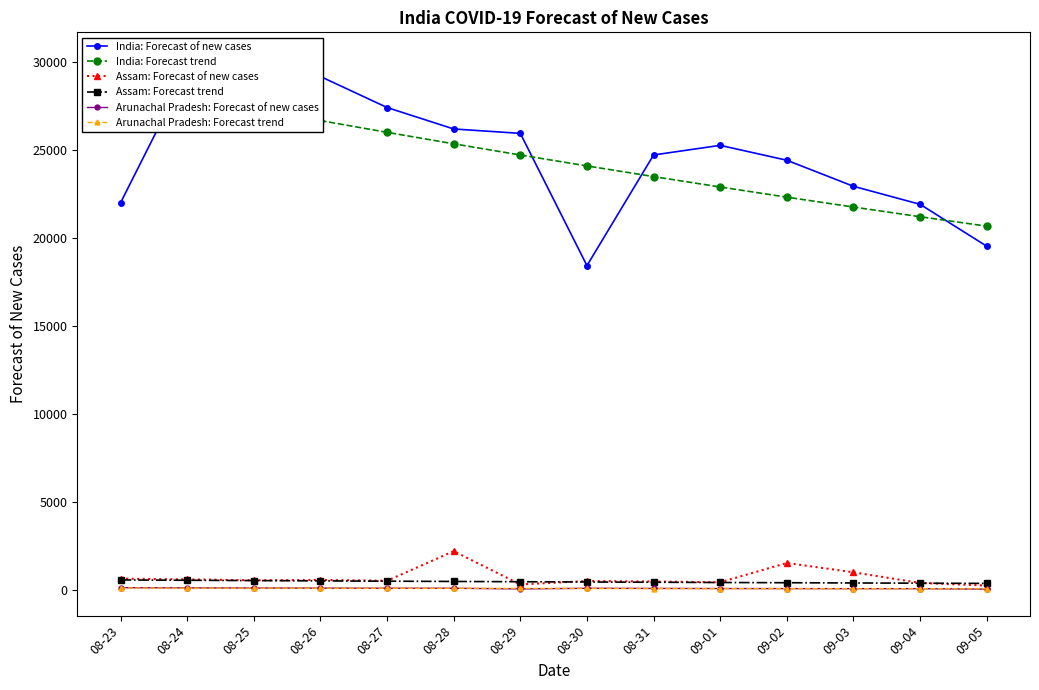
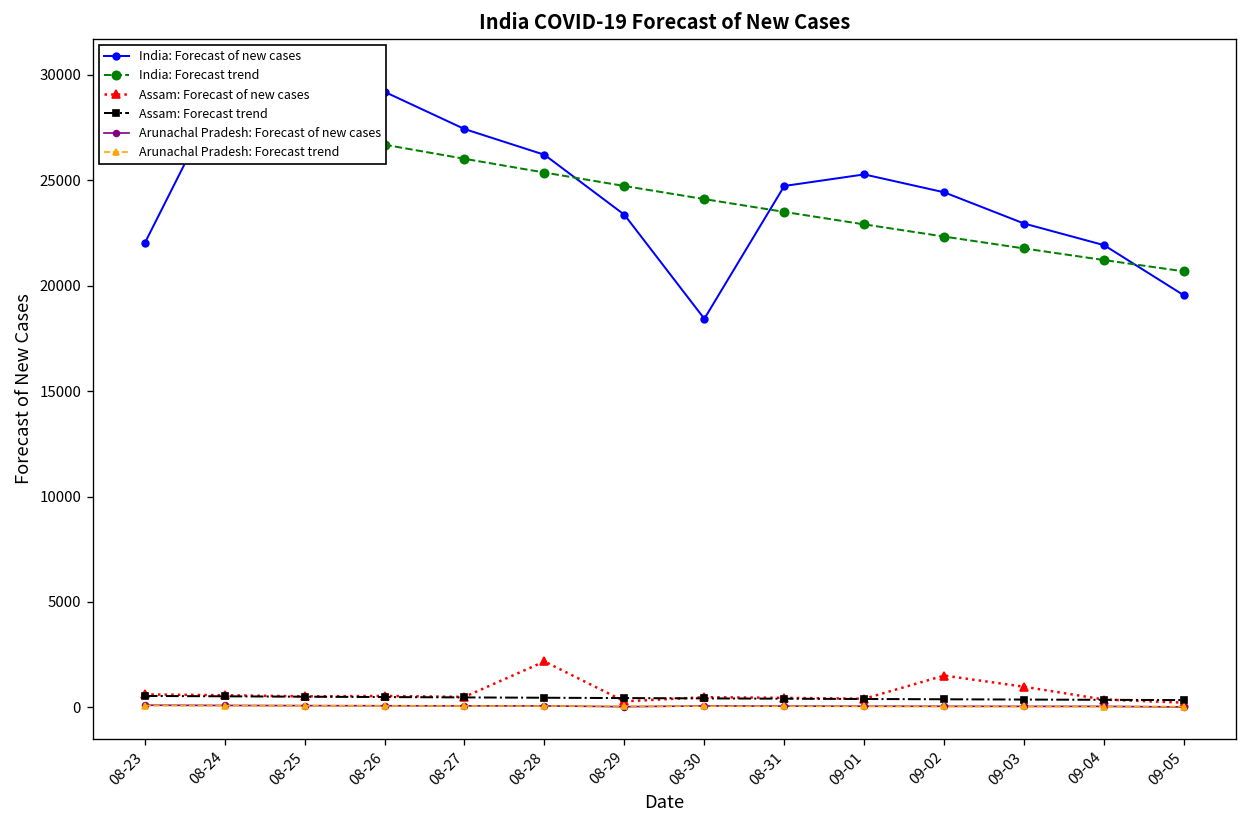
India: Forecast of new cases, 08-29: 25900 -> 23400
